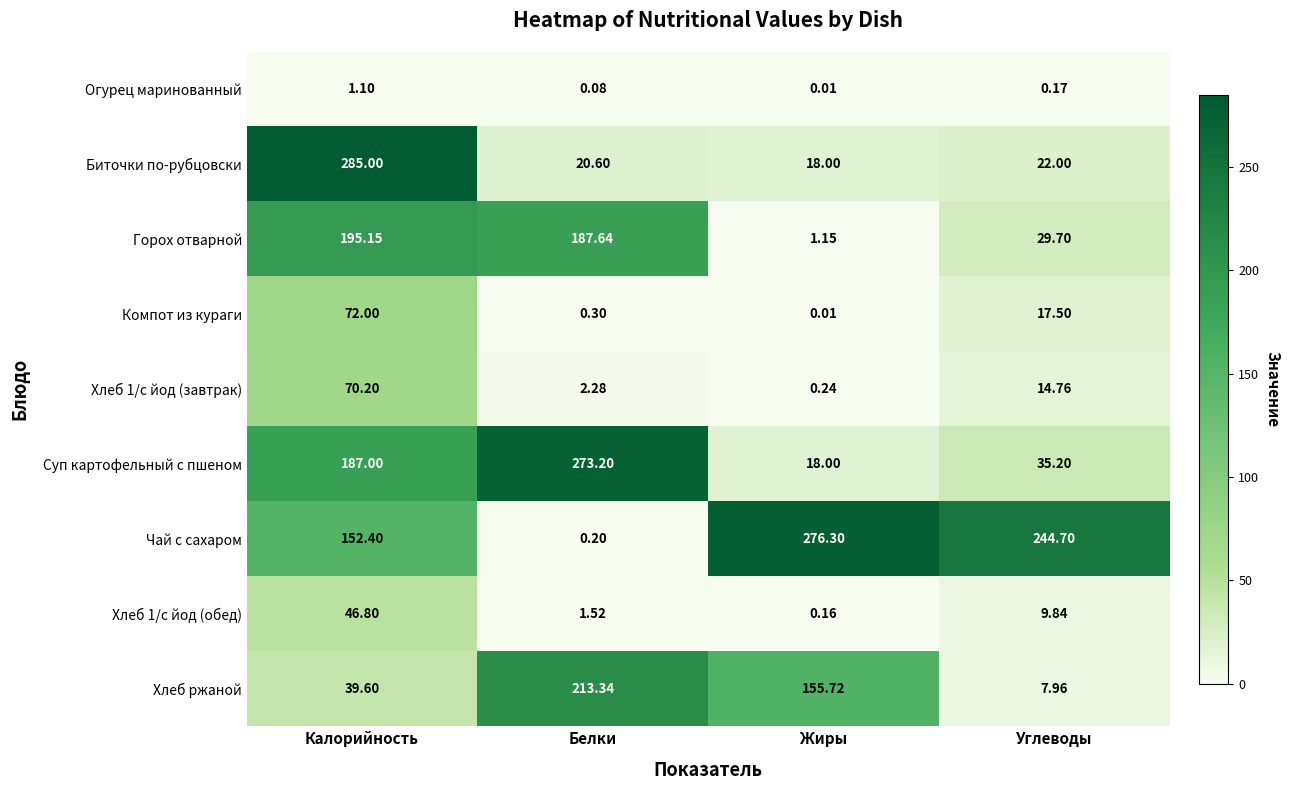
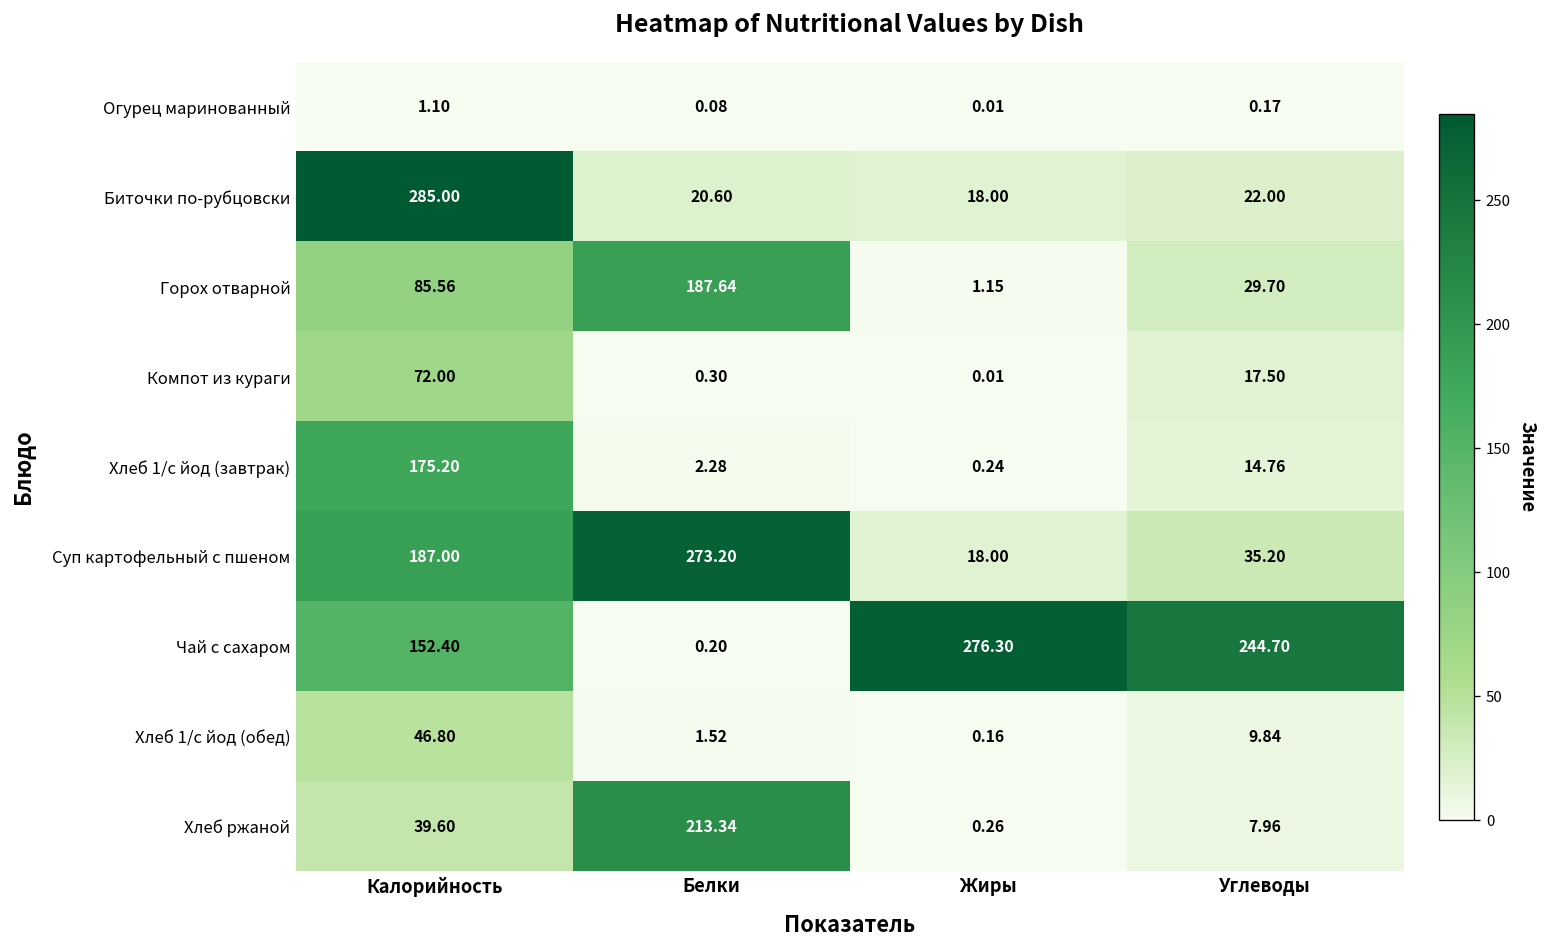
Горох отварной, Калорийность: 195.15 -> 85.56
Хлеб 1/с йод (завтрак), Калорийность: 70.20 -> 175.20
Хлеб ржаной, Жиры: 155.72 -> 0.26
